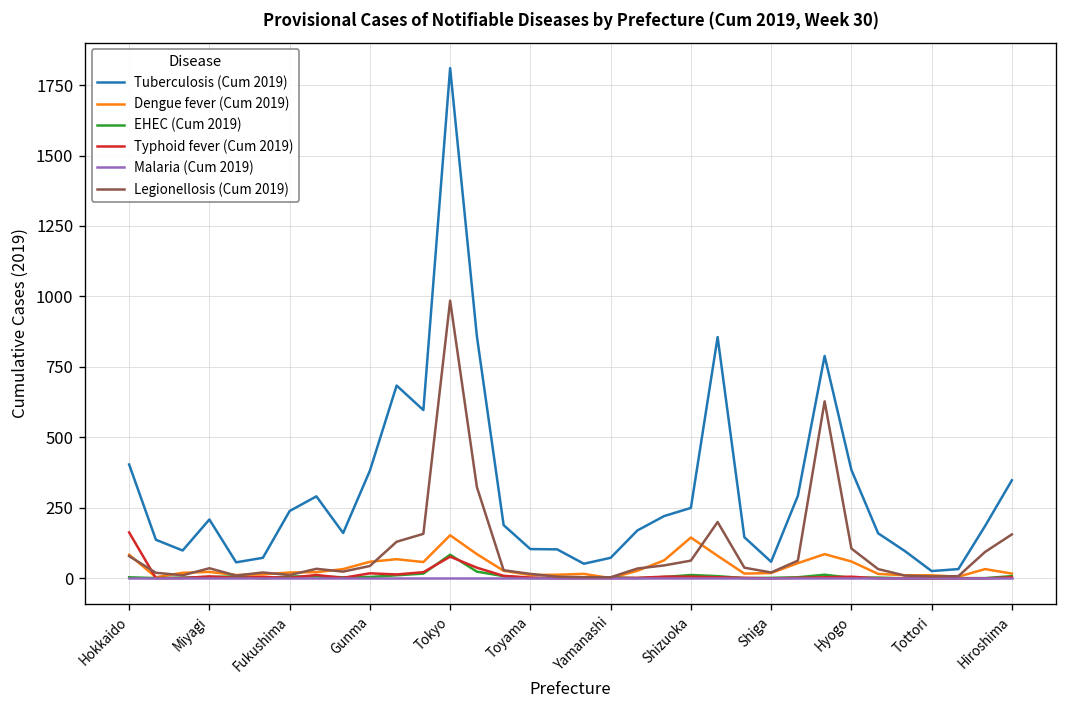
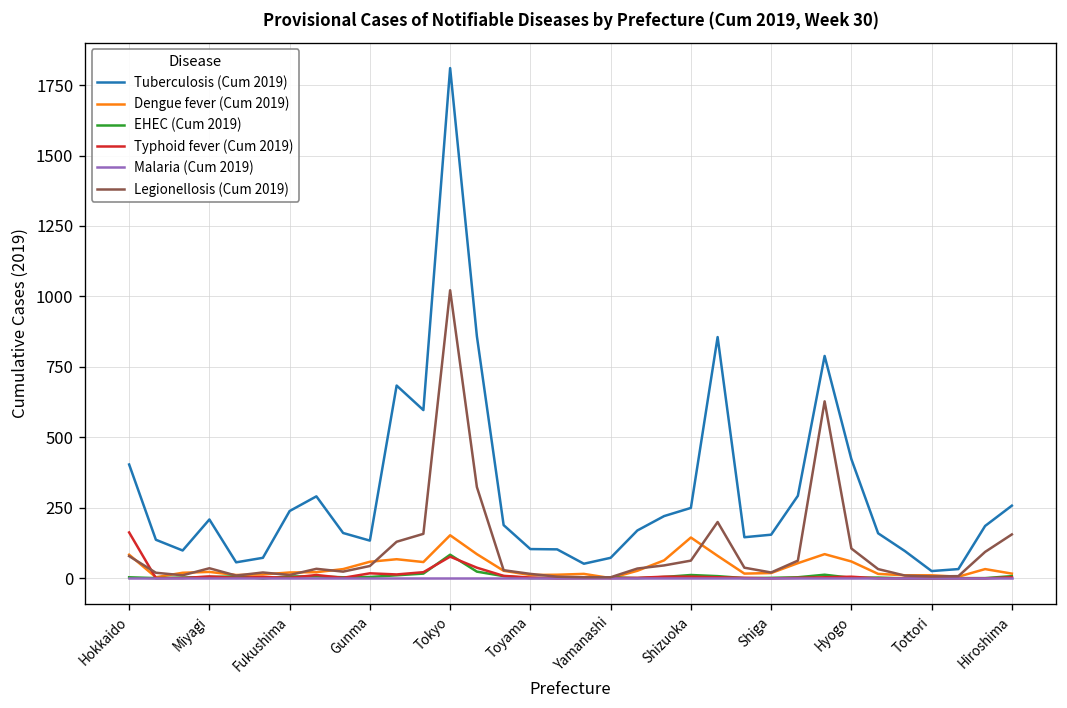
Tuberculosis (Cum 2019), Gunma: 380 -> 130
Legionellosis (Cum 2019), Tokyo: 990 -> 1020
Tuberculosis (Cum 2019), Shiga: 60 -> 160
Tuberculosis (Cum 2019), Hyogo: 390 -> 420
Tuberculosis (Cum 2019), Hiroshima: 350 -> 260
